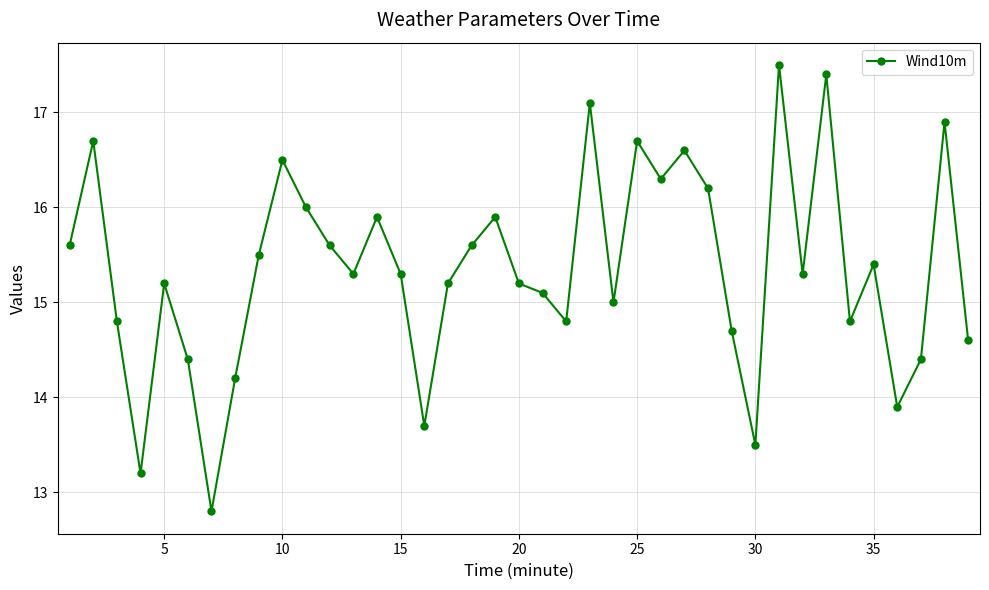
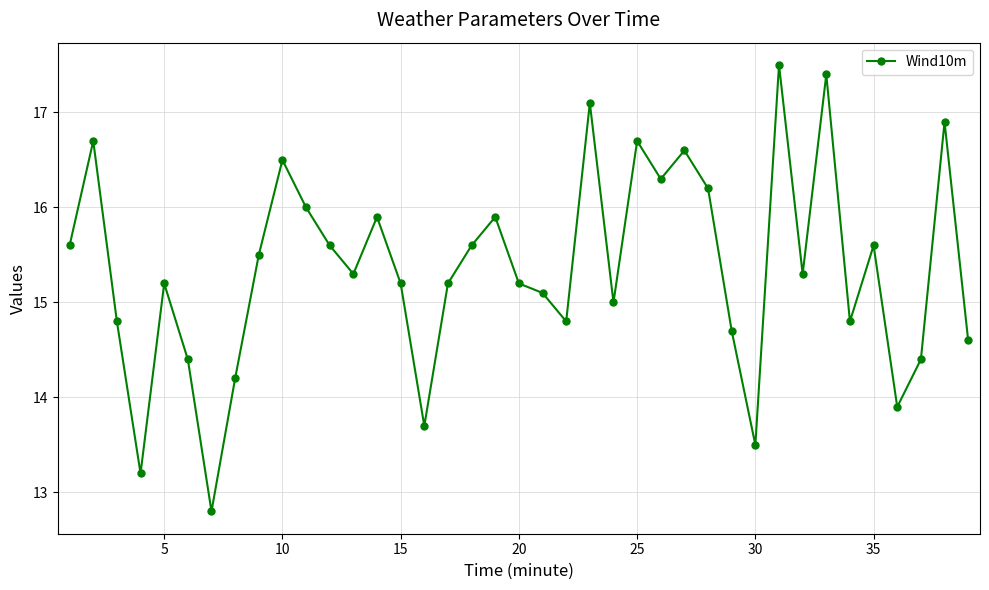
15: 15.3 -> 15.2
35: 15.4 -> 15.6
